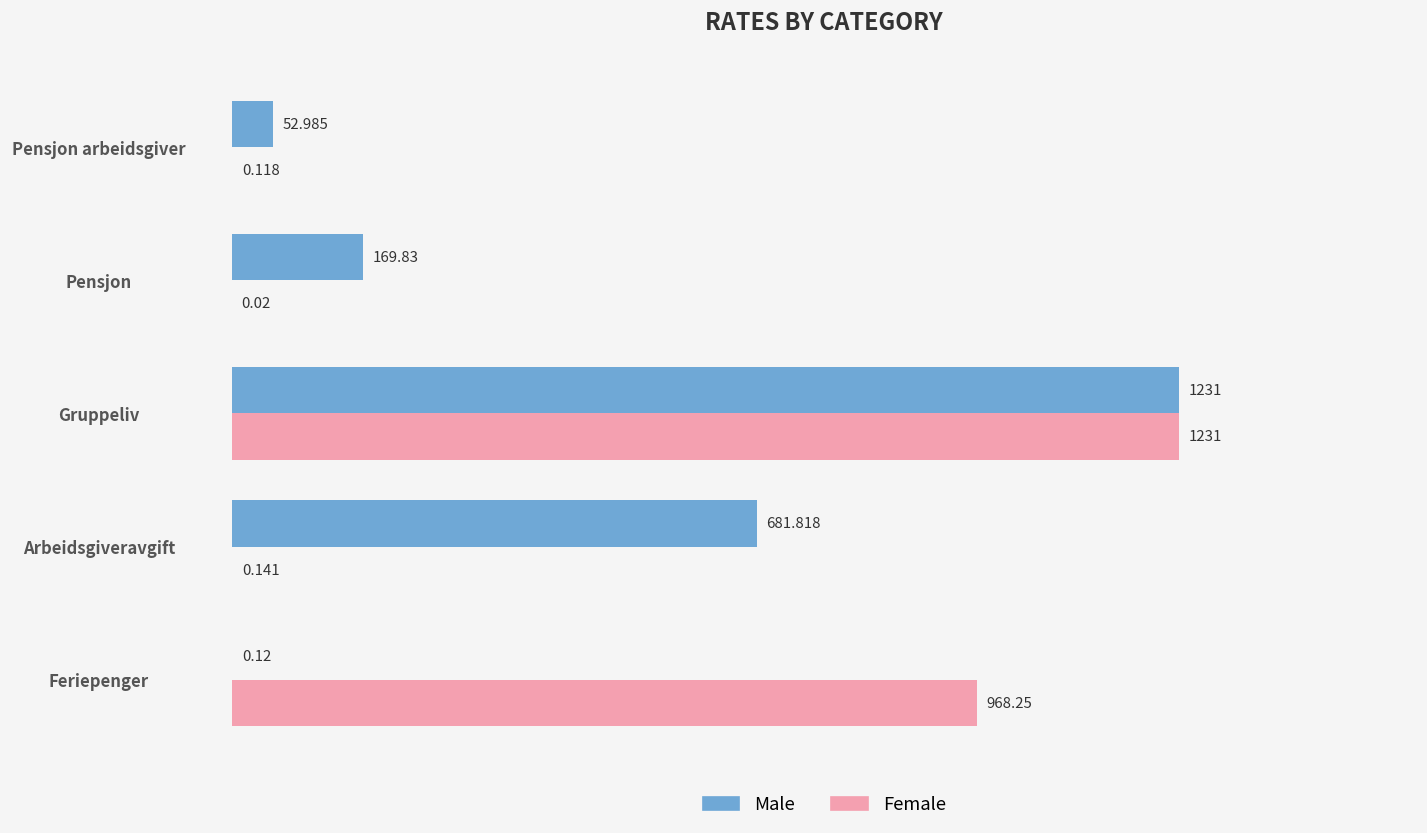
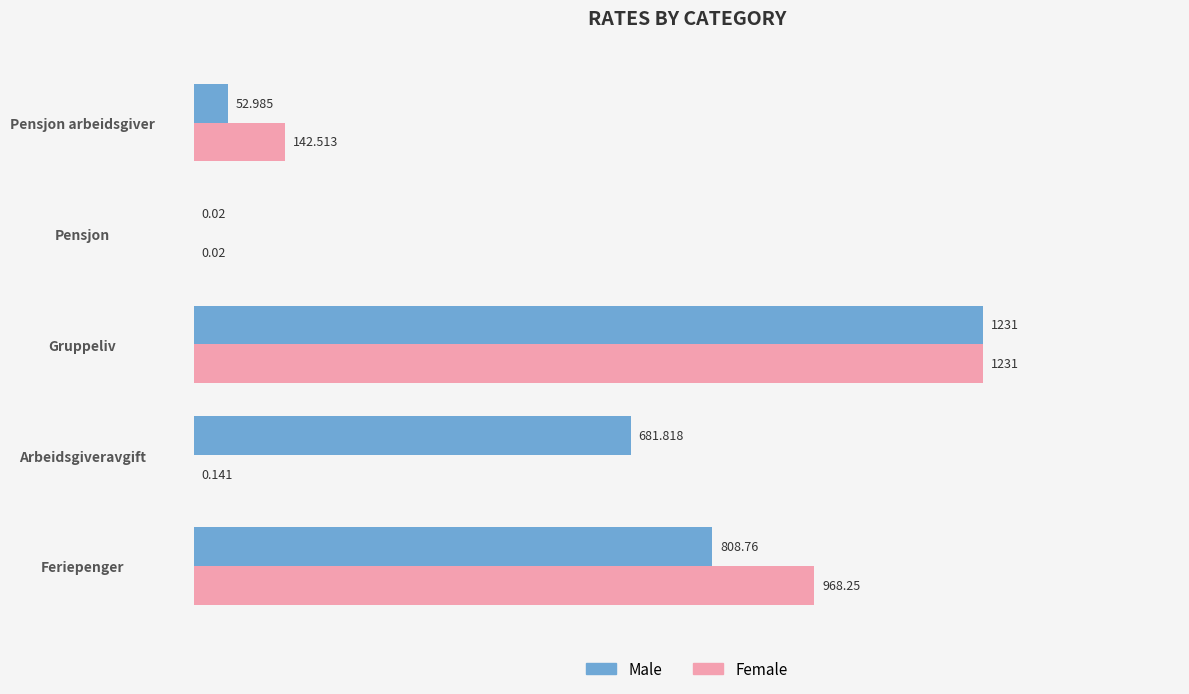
Female, Pensjon arbeidsgiver: 0.118 -> 142.513
Male, Pensjon: 169.83 -> 0.02
Male, Feriepenger: 0.12 -> 808.76
